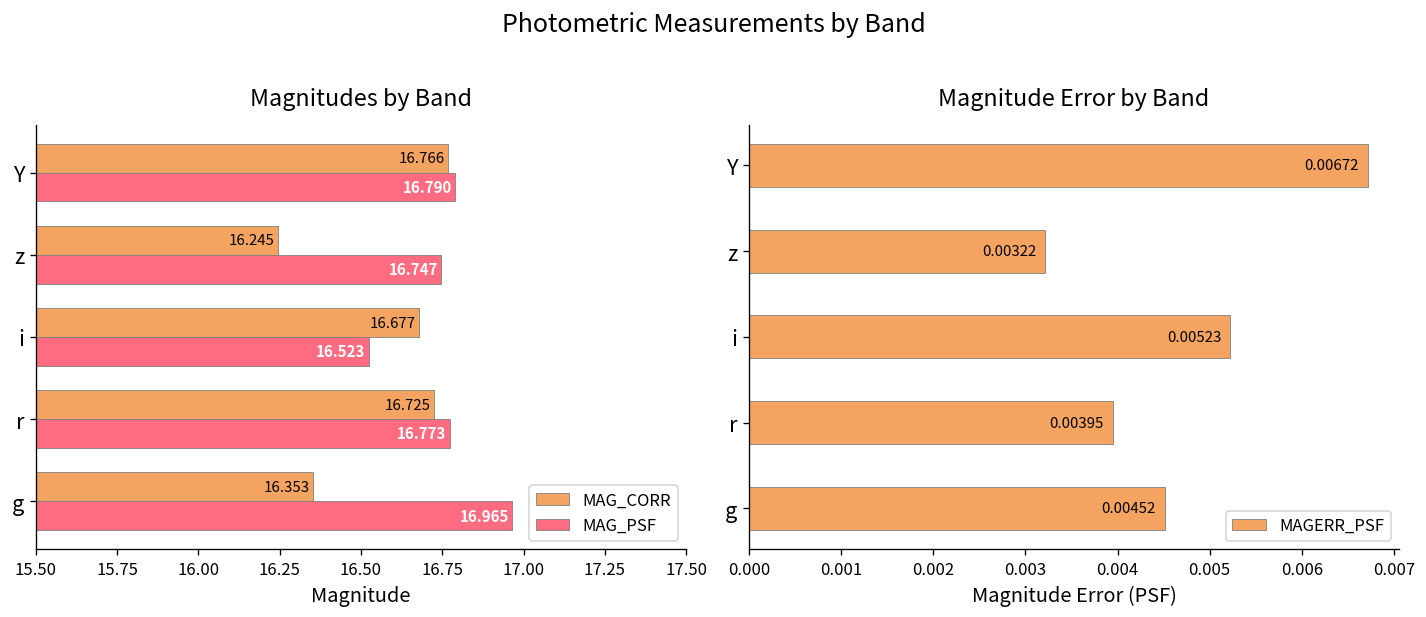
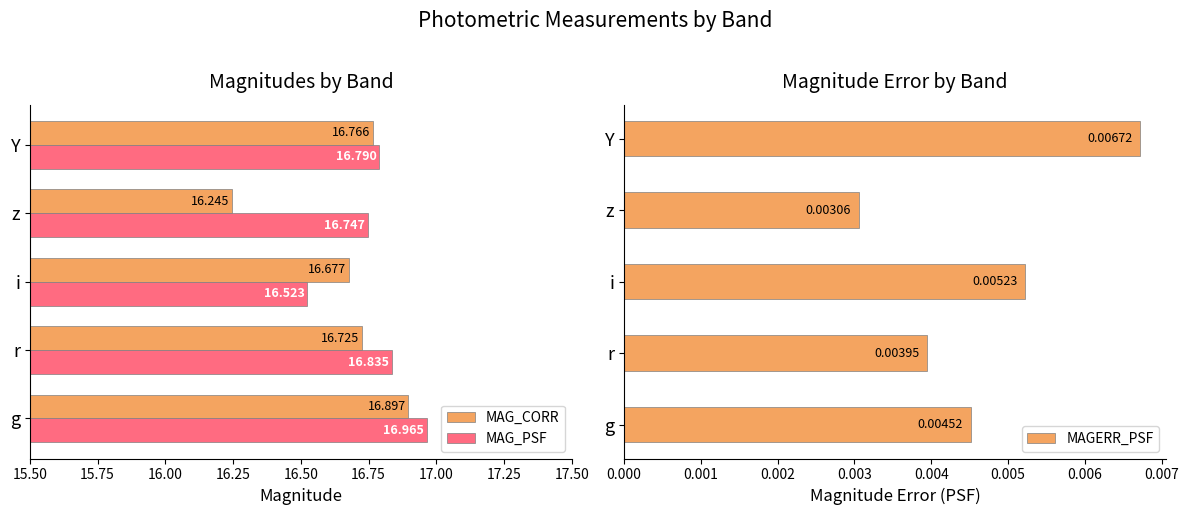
Magnitudes by Band, MAG_PSF, r: 16.773 -> 16.835
Magnitudes by Band, MAG_CORR, g: 16.353 -> 16.897
Magnitude Error by Band, z: 0.00322 -> 0.00306
